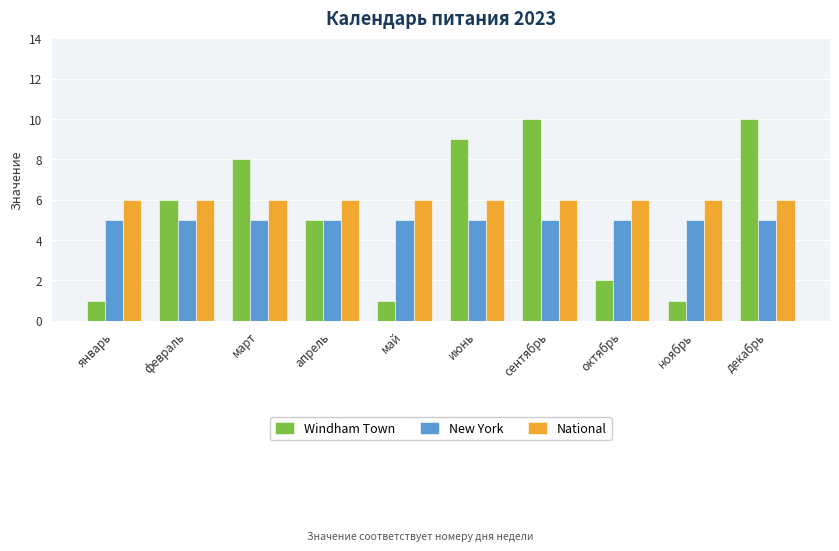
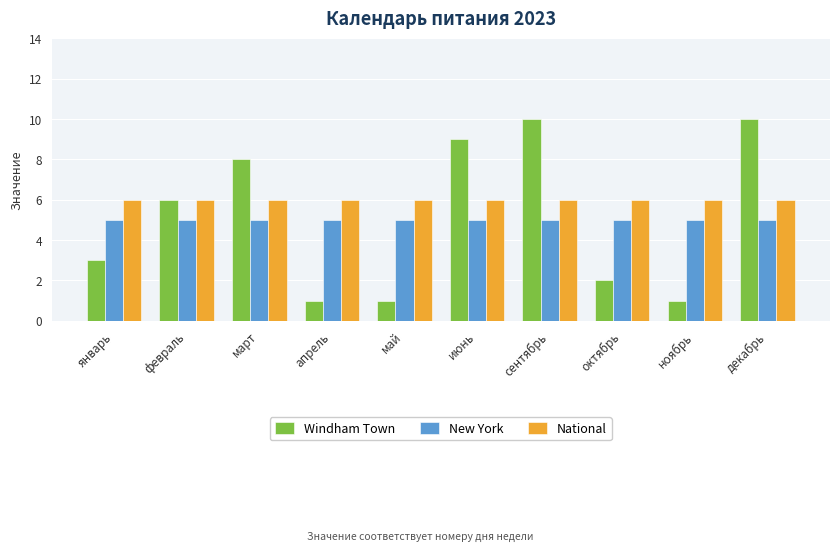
Windham Town, январь: 1 -> 3
Windham Town, апрель: 5 -> 1
